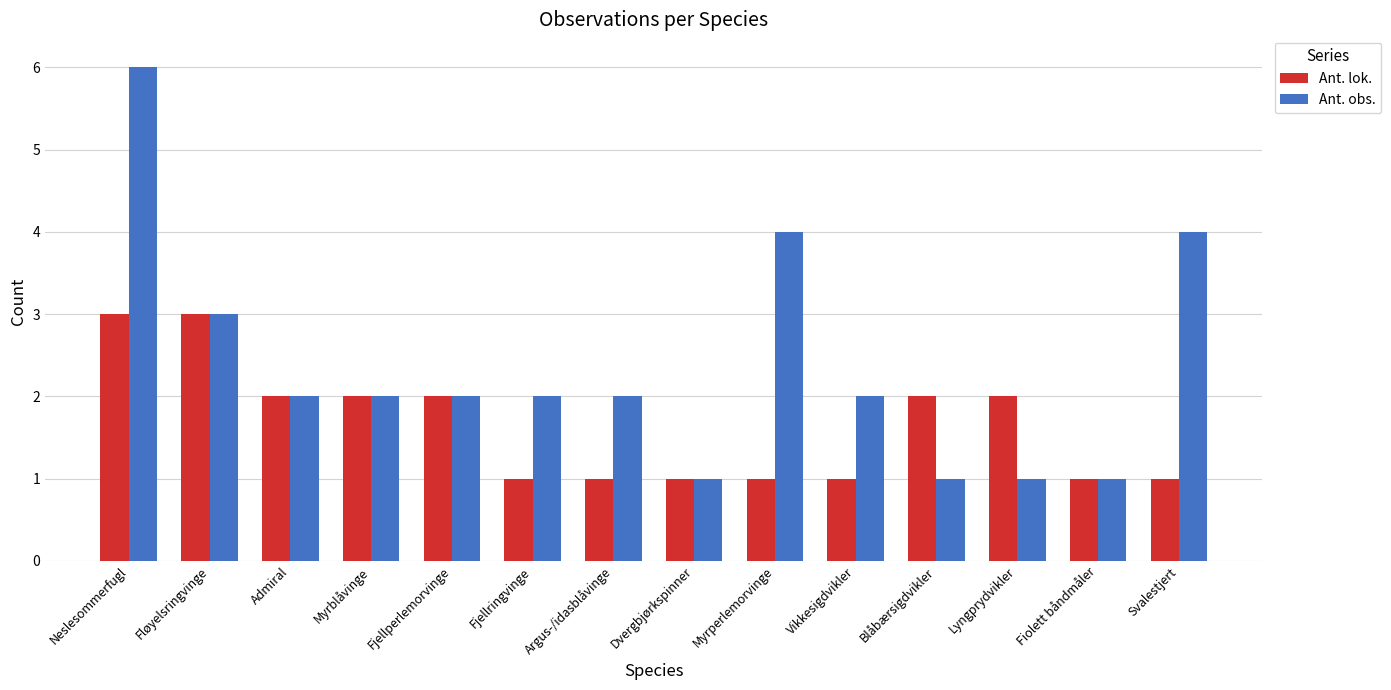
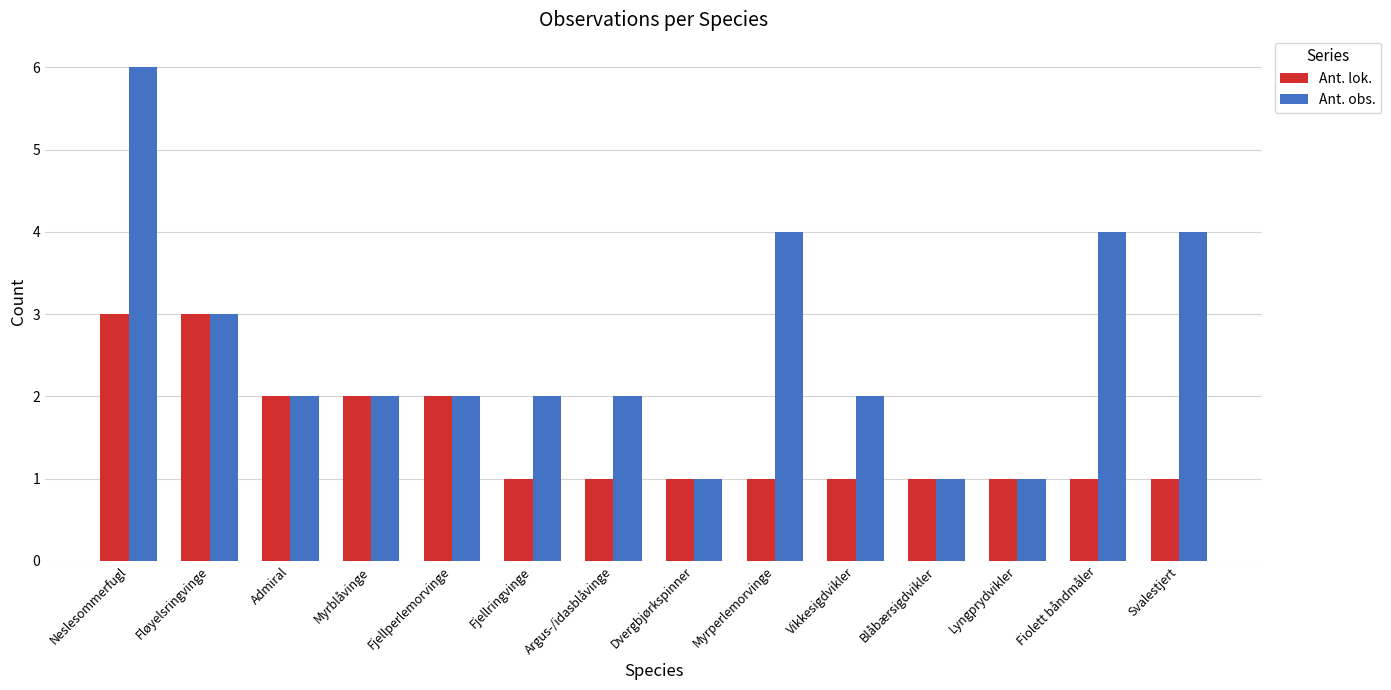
Ant. lok., Blåbærsigdvikler: 2 -> 1
Ant. lok., Lyngprydvikler: 2 -> 1
Ant. obs., Fiolett båndmåler: 1 -> 4
